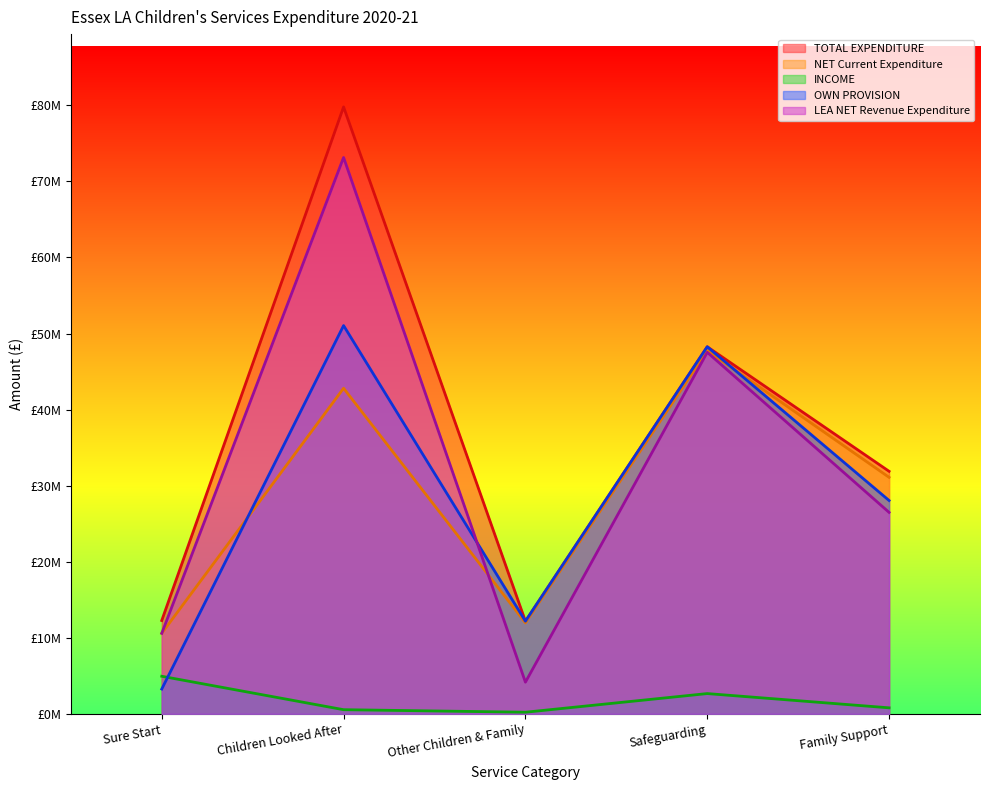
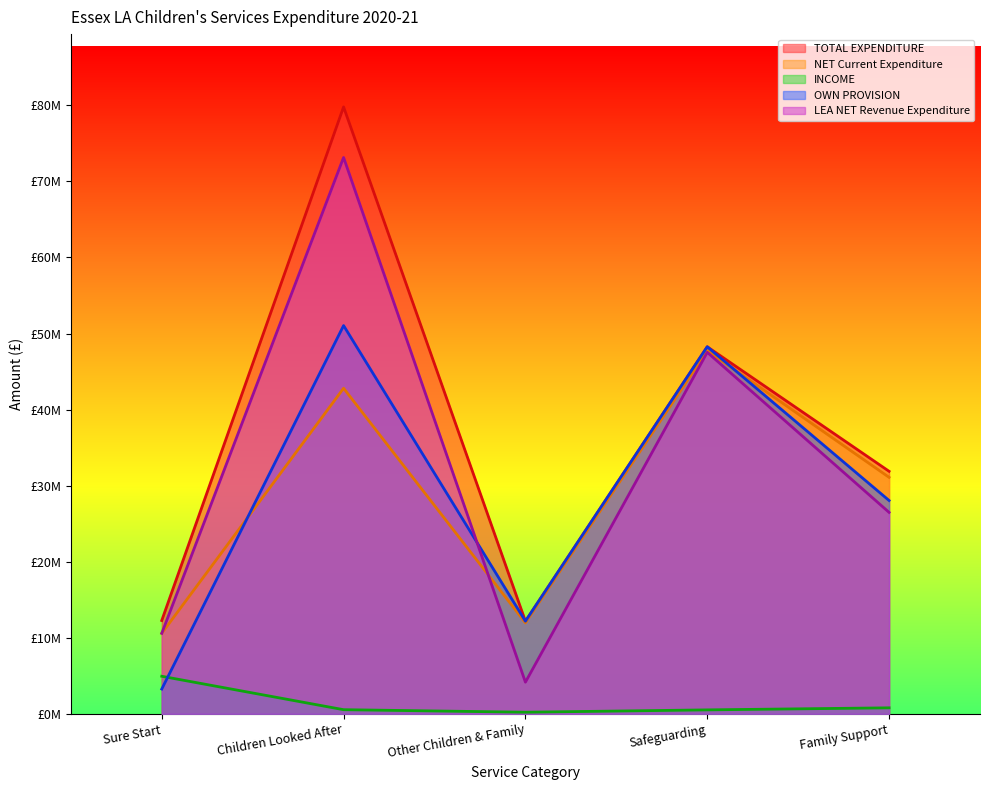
INCOME, Safeguarding: £3000000 -> £1000000
